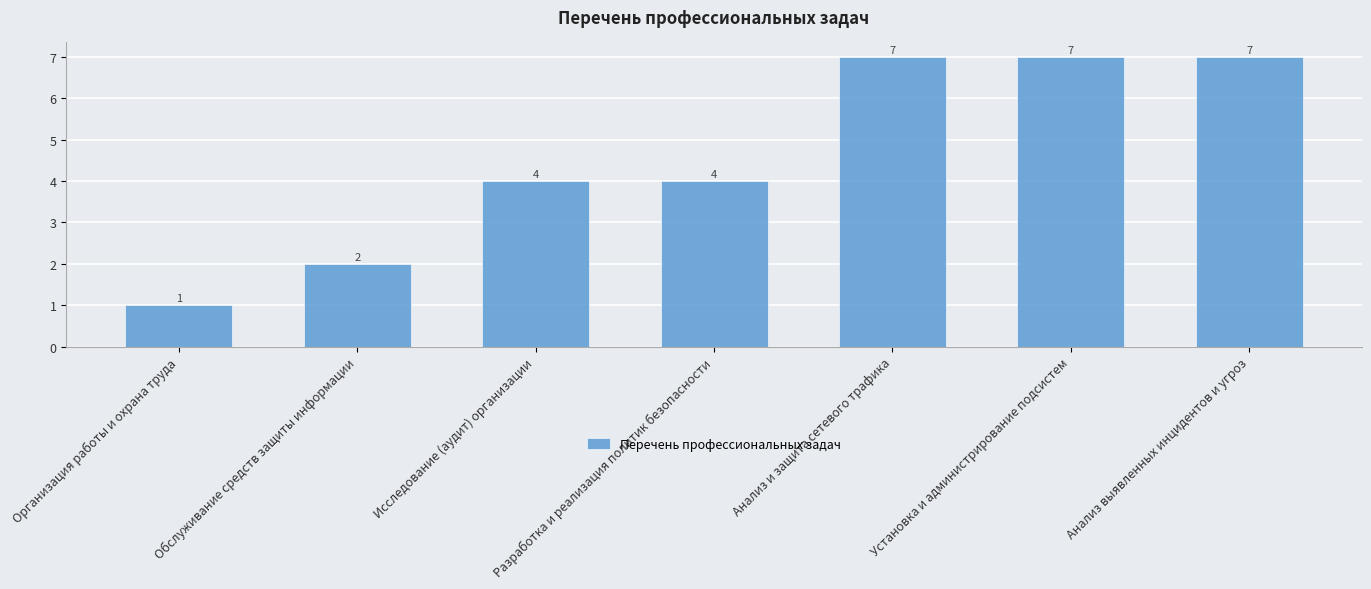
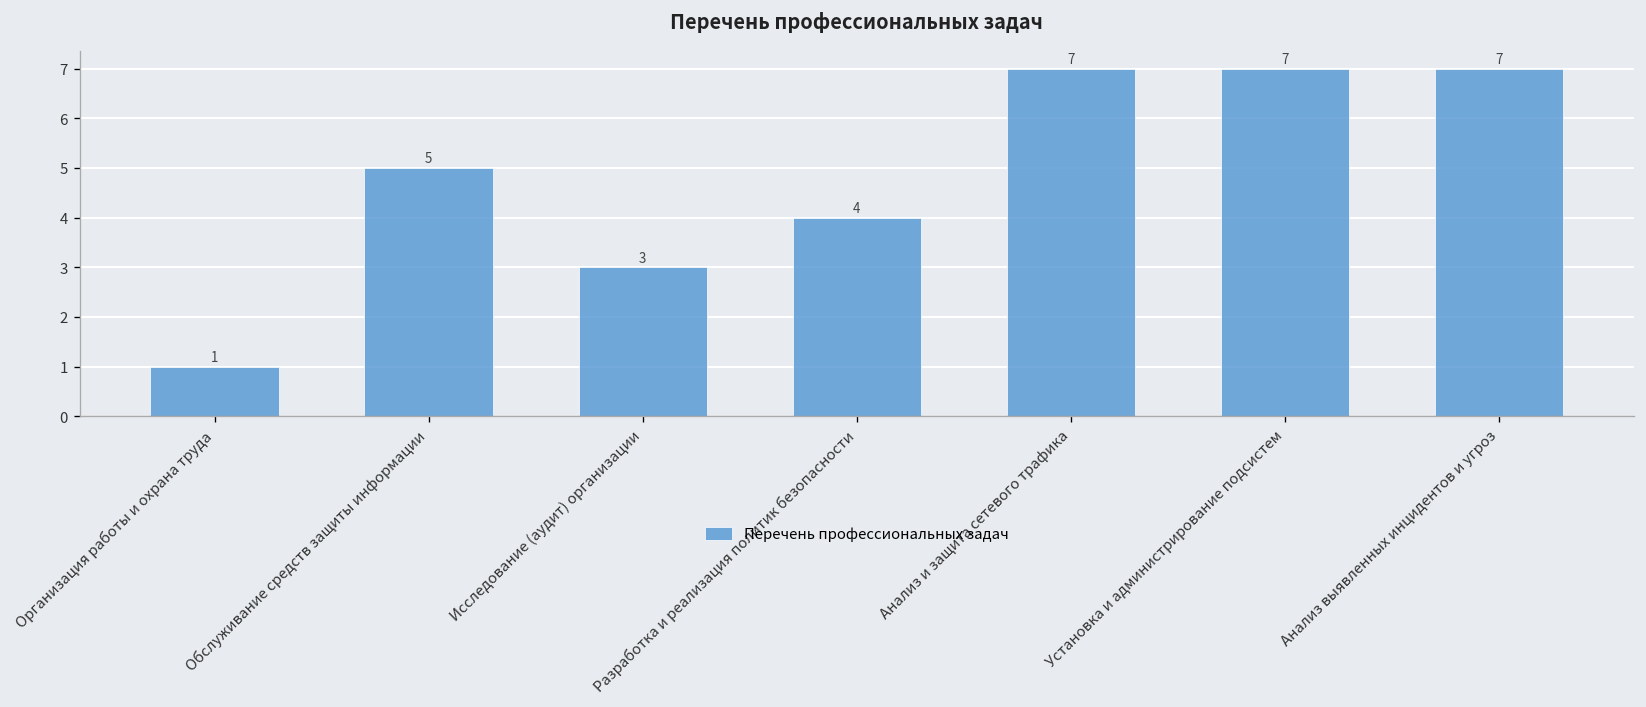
Обслуживание средств защиты информации: 2 -> 5
Исследование (аудит) организации: 4 -> 3
